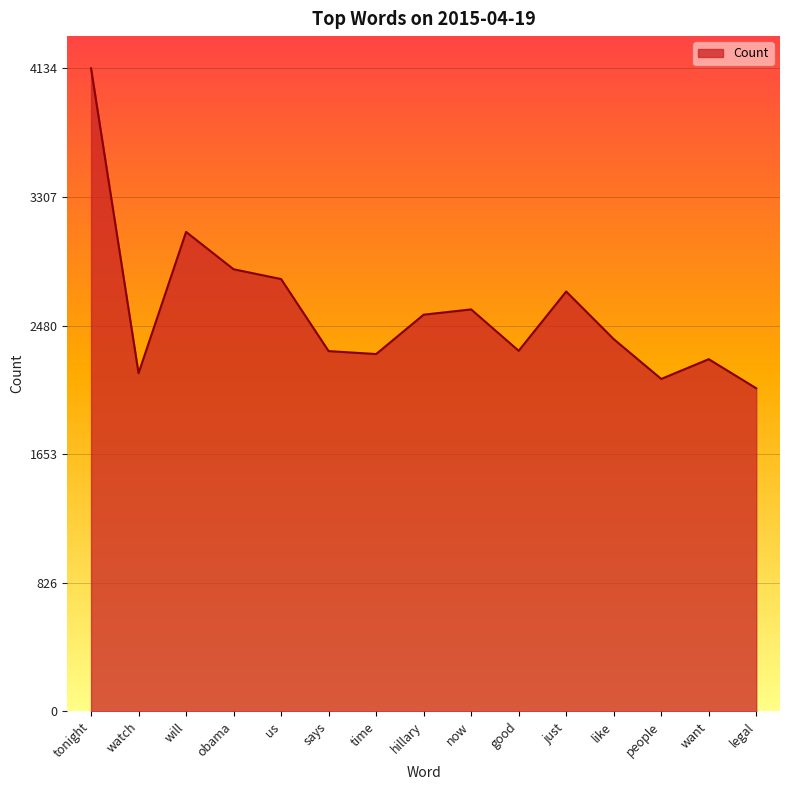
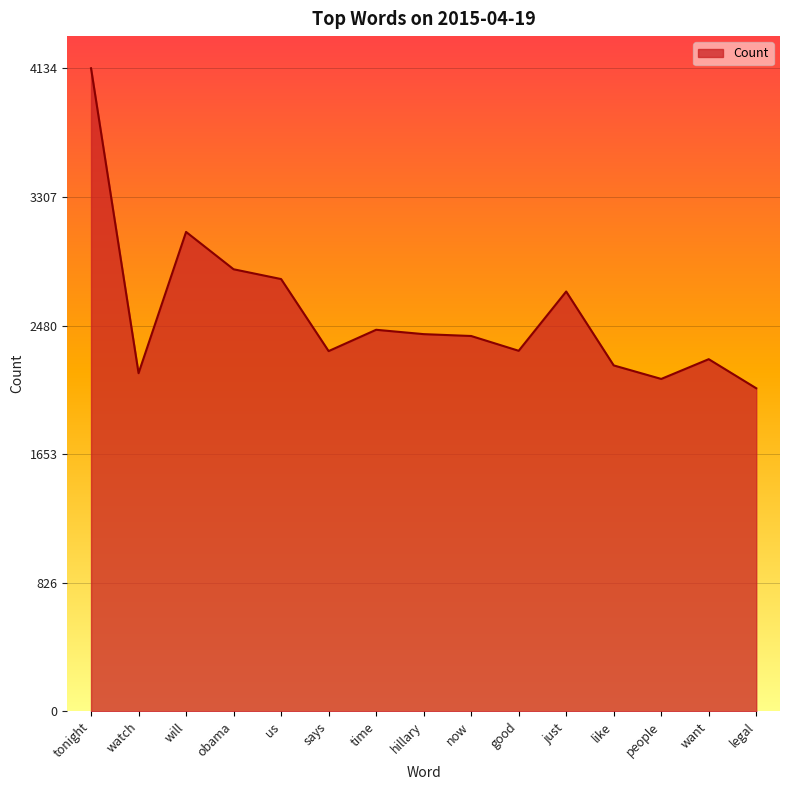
time: 2300 -> 2450
hillary: 2550 -> 2430
now: 2580 -> 2410
like: 2390 -> 2220
